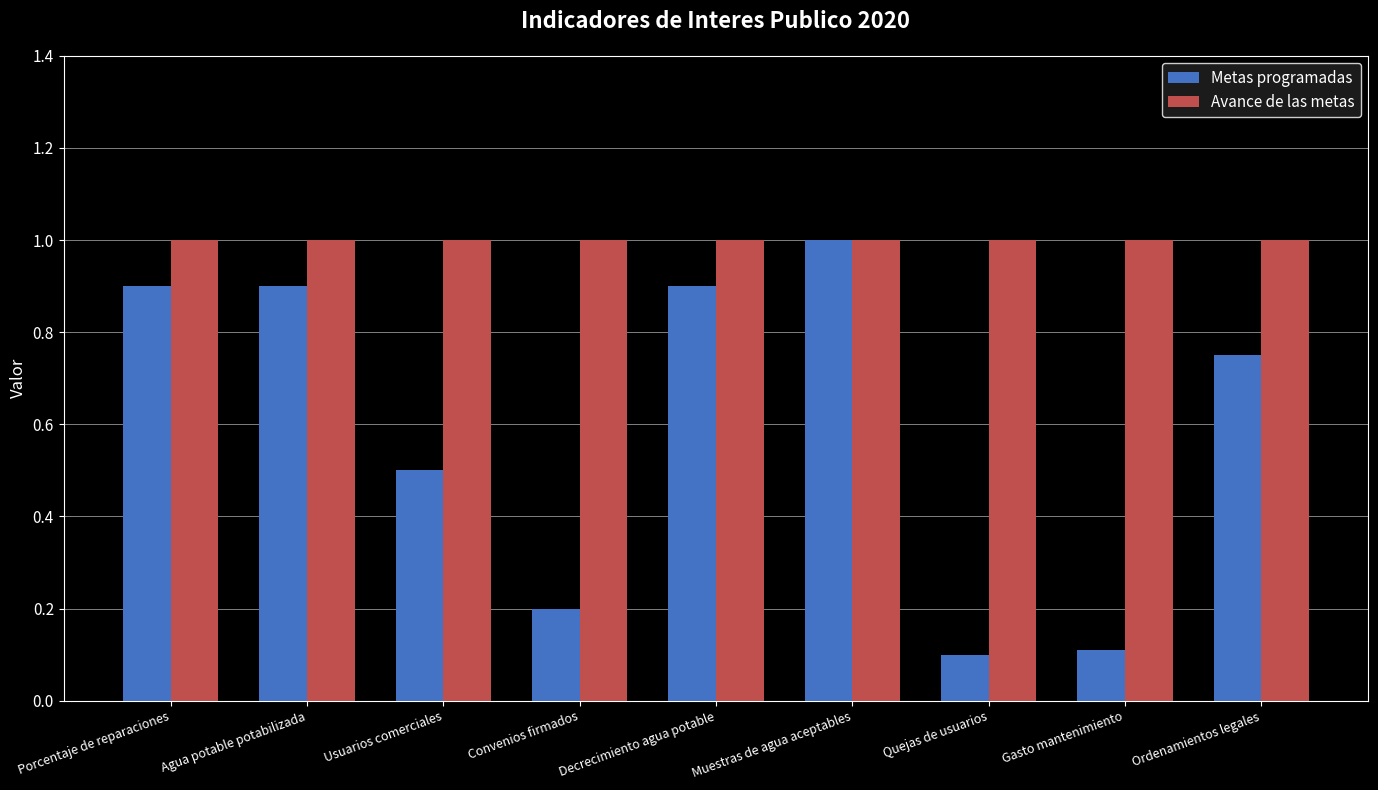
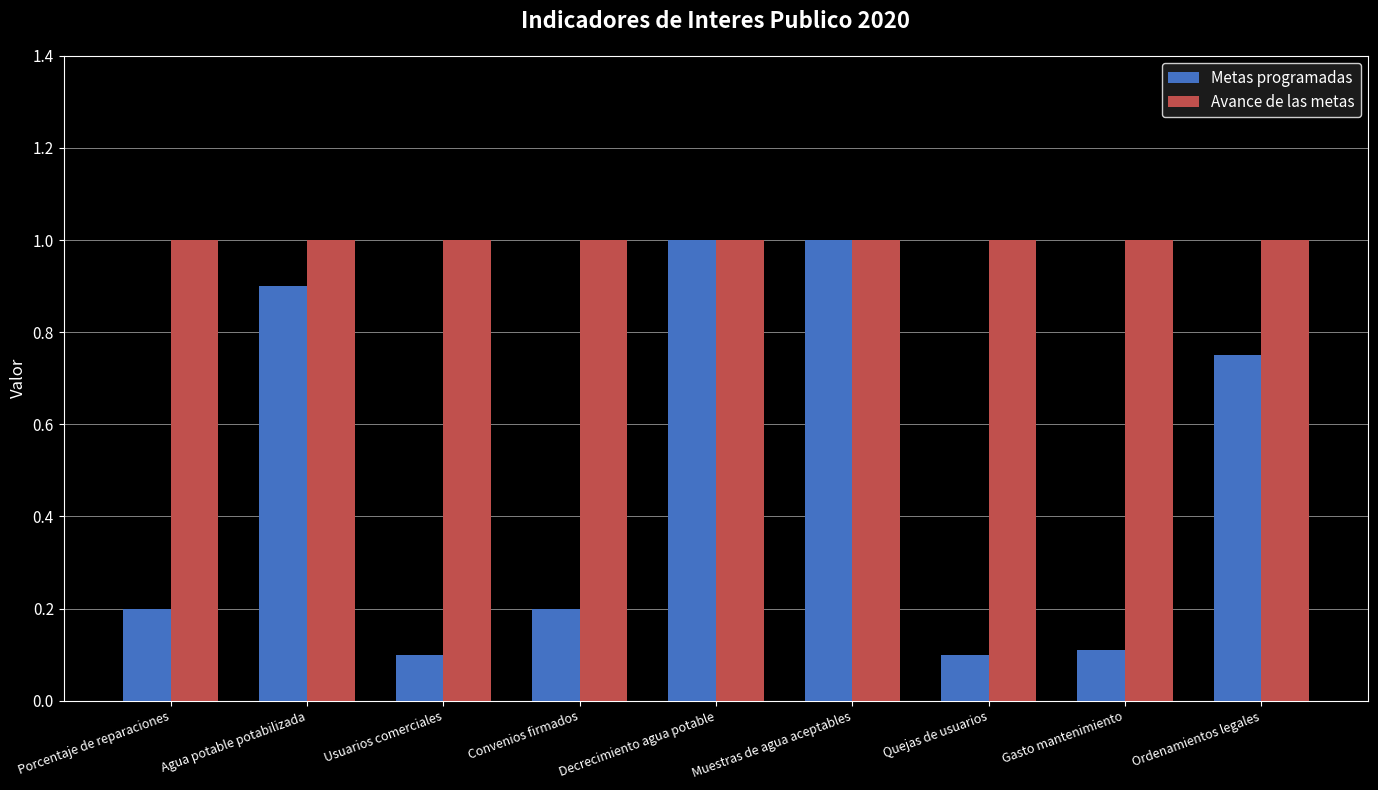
Metas programadas, Porcentaje de reparaciones: 0.9 -> 0.2
Metas programadas, Usuarios comerciales: 0.5 -> 0.1
Metas programadas, Decrecimiento agua potable: 0.9 -> 1.0
